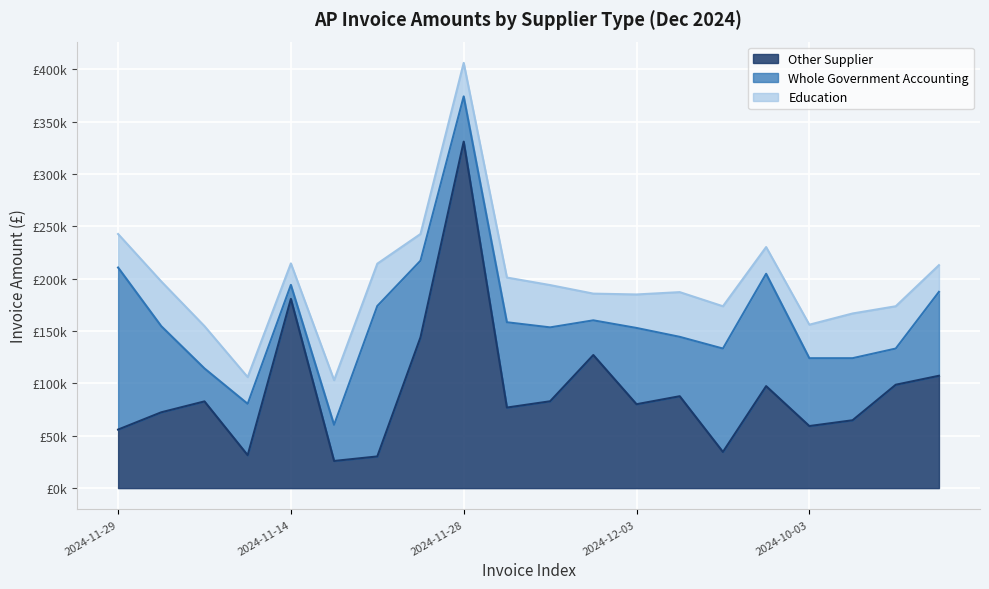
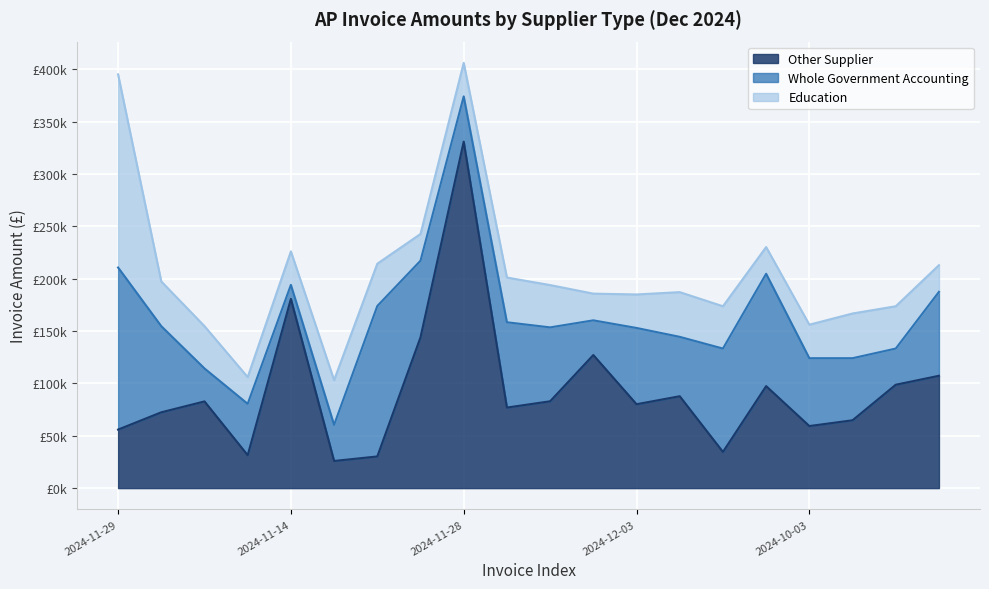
Education, 2024-11-29: £32000 -> £184000
Education, 2024-11-14: £21000 -> £32000
